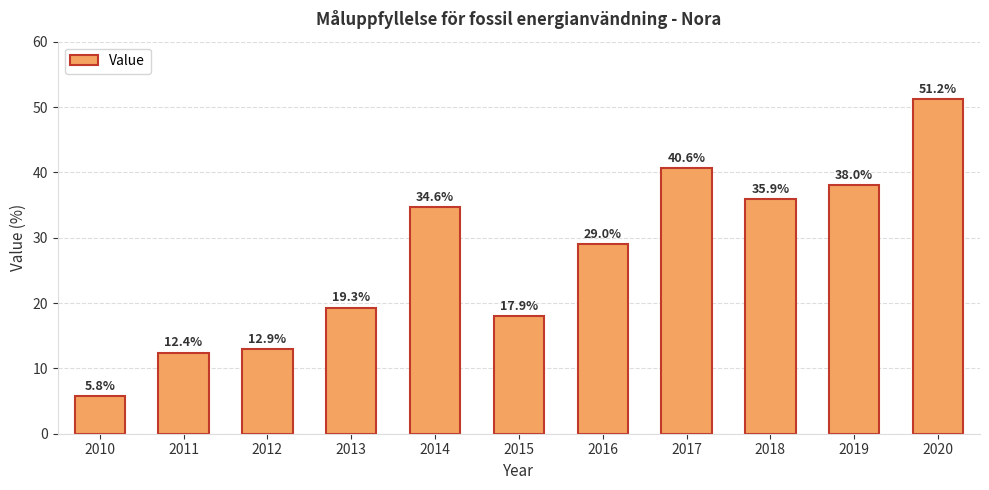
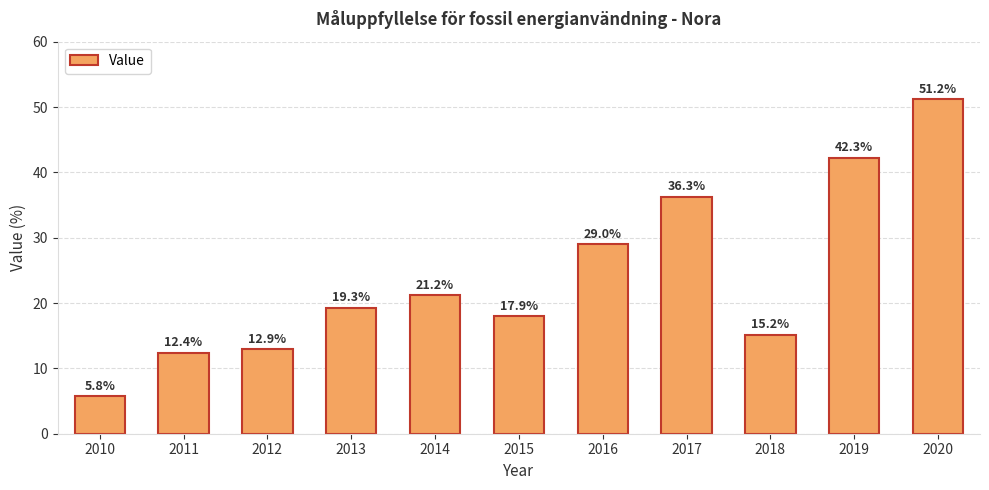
2014: 34.6% -> 21.2%
2017: 40.6% -> 36.3%
2018: 35.9% -> 15.2%
2019: 38.0% -> 42.3%
